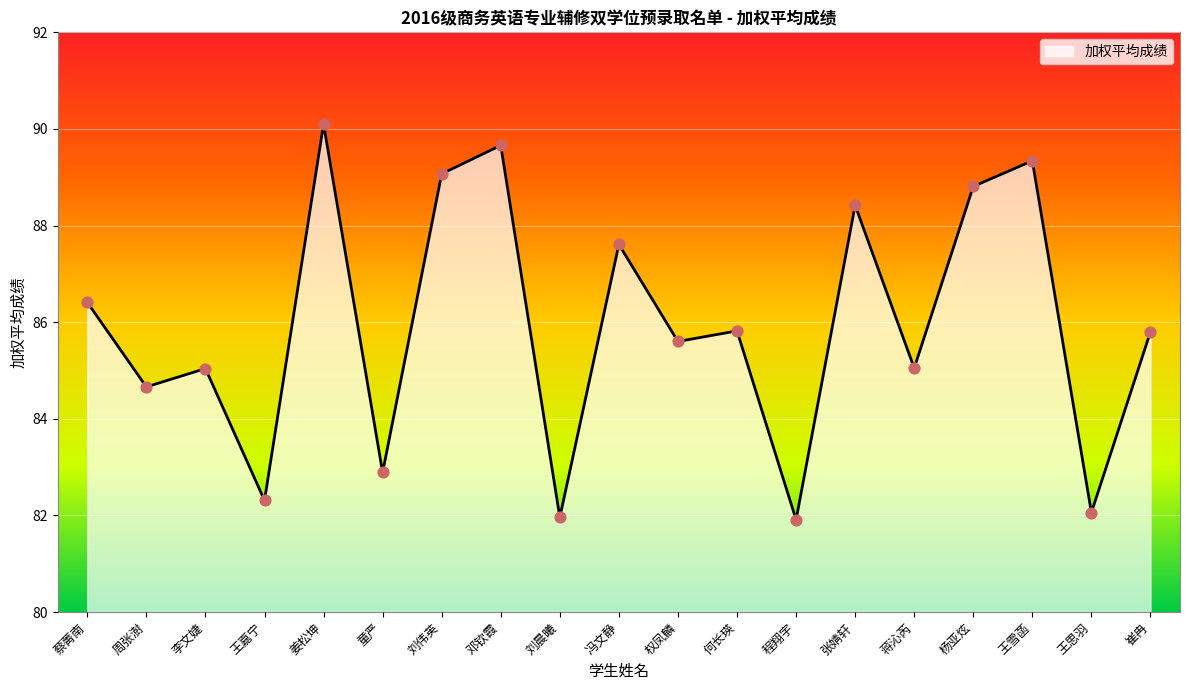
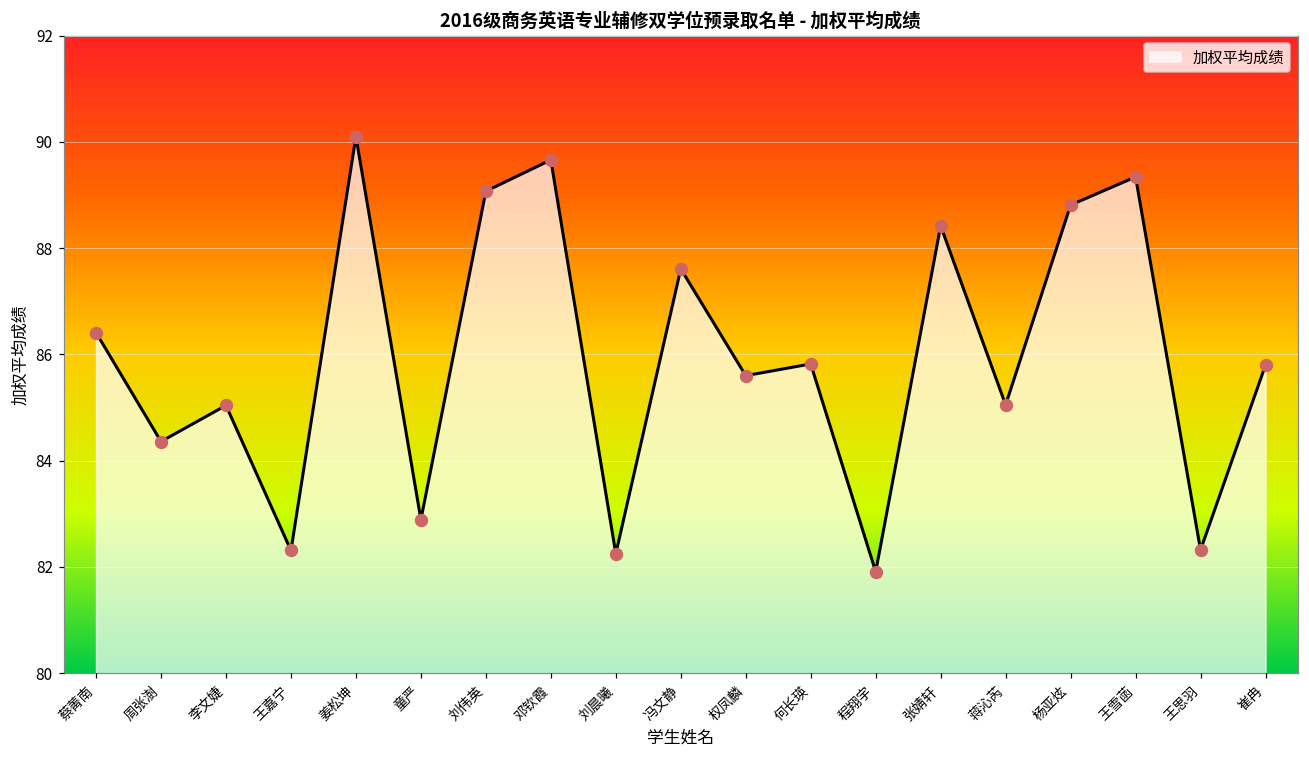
周张澍: 84.7 -> 84.4
刘晨曦: 82.0 -> 82.3
王思羽: 82.1 -> 82.3
